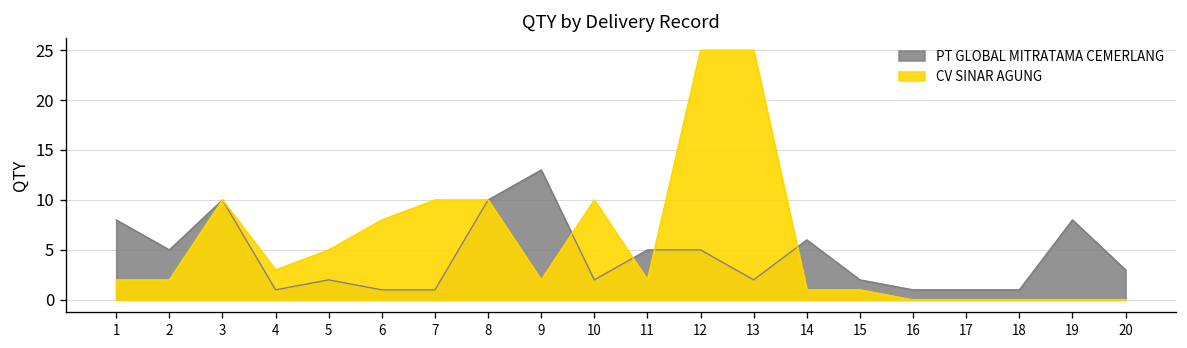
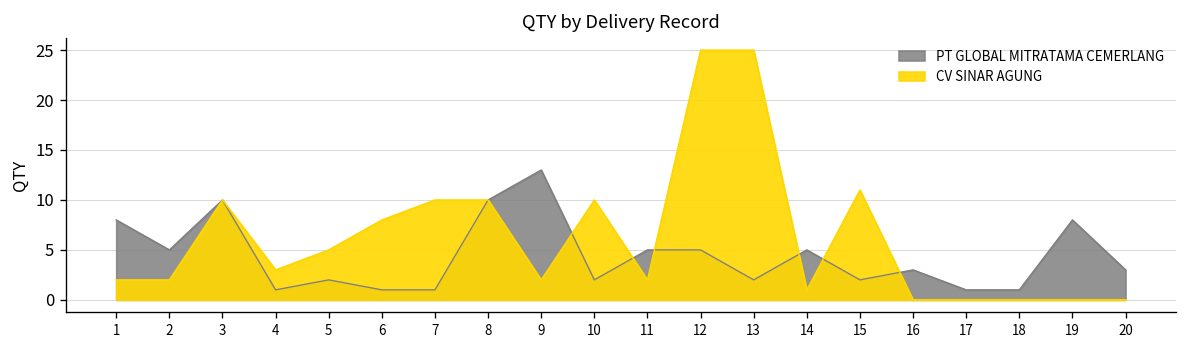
PT GLOBAL MITRATAMA CEMERLANG, 14: 6 -> 5
CV SINAR AGUNG, 15: 1 -> 11
PT GLOBAL MITRATAMA CEMERLANG, 16: 1 -> 3
